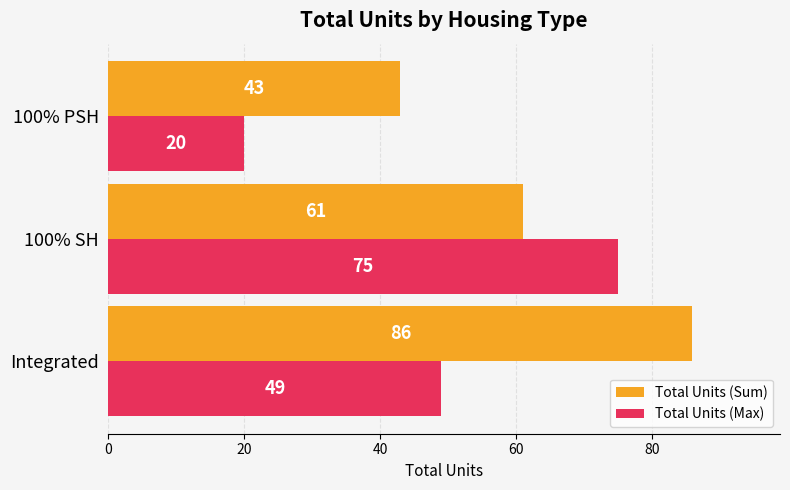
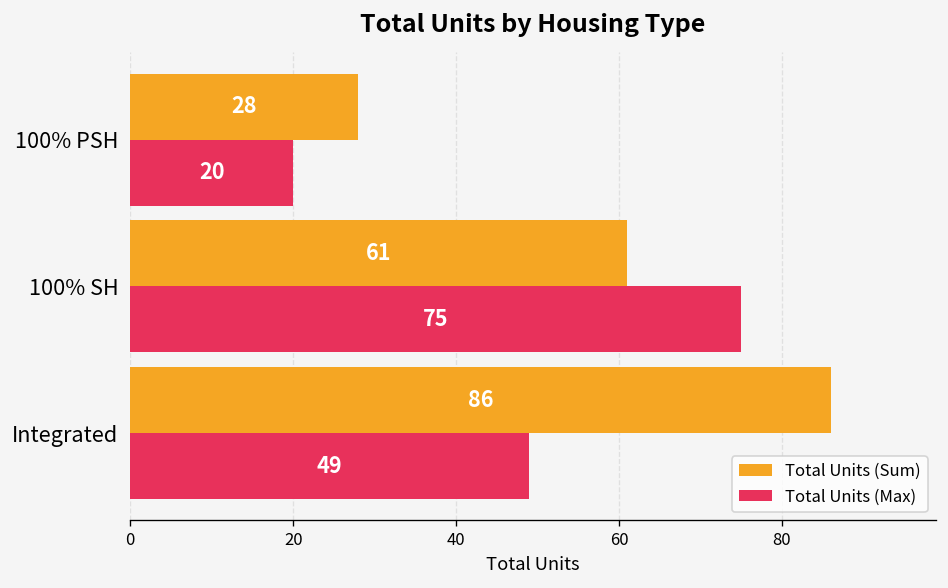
Total Units (Sum), 100% PSH: 43 -> 28
